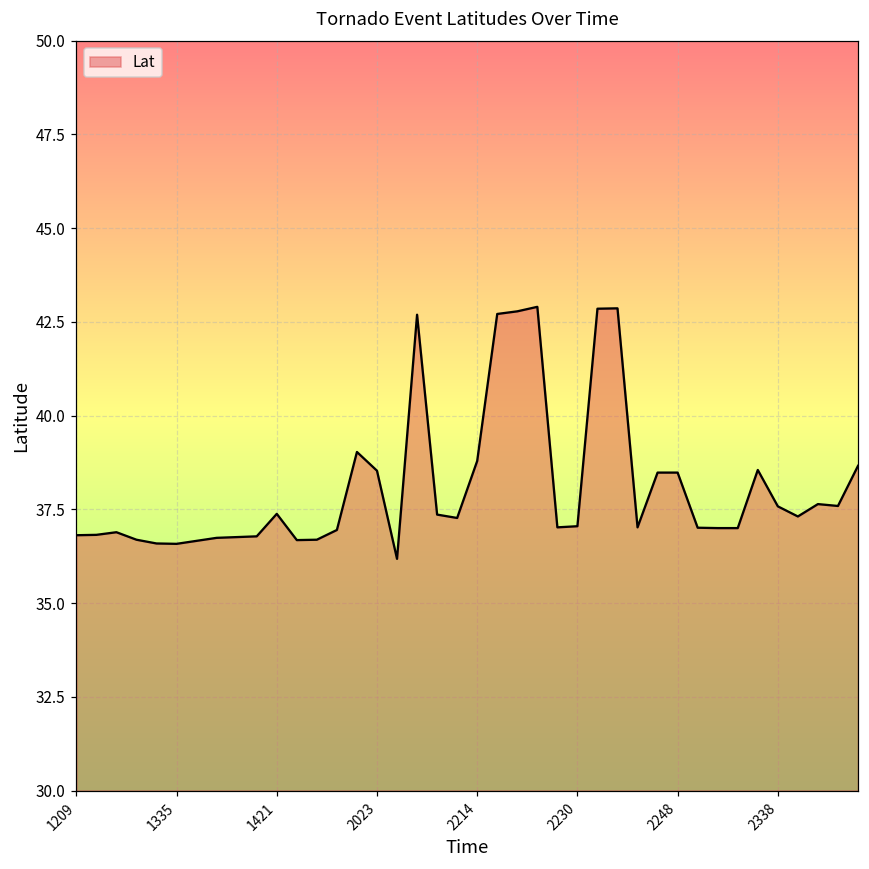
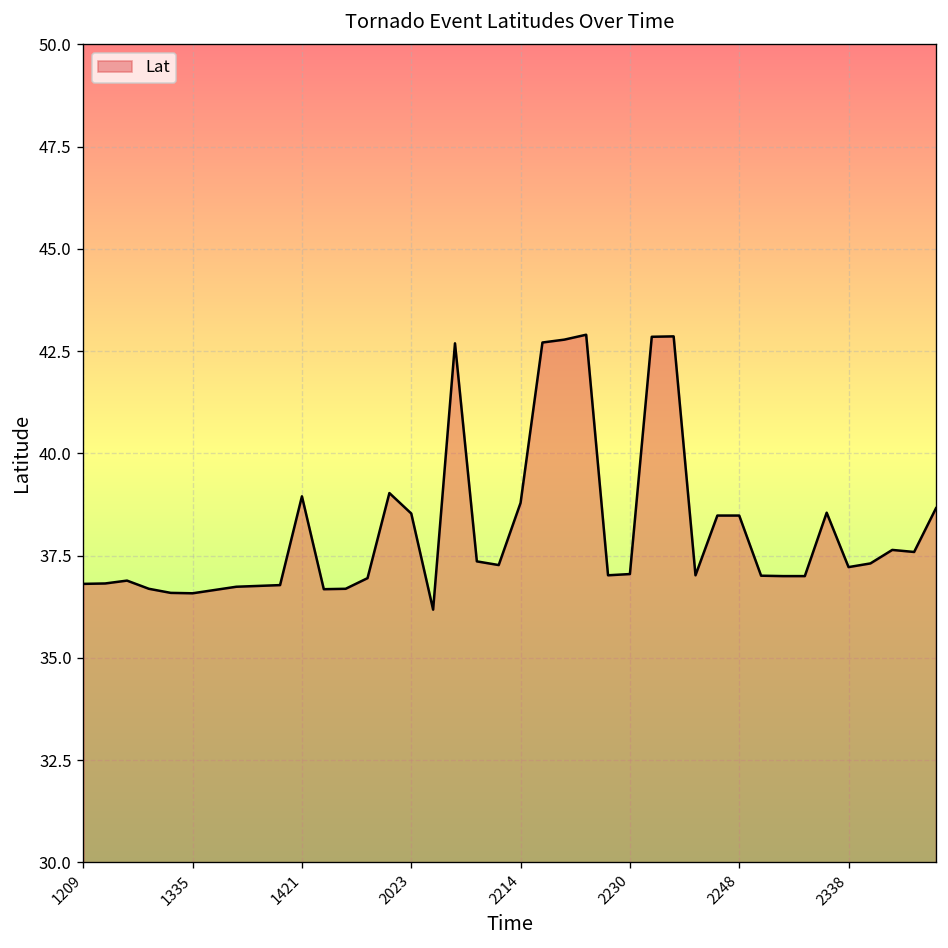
1421: 37.4 -> 39.0
2338: 37.6 -> 37.2
